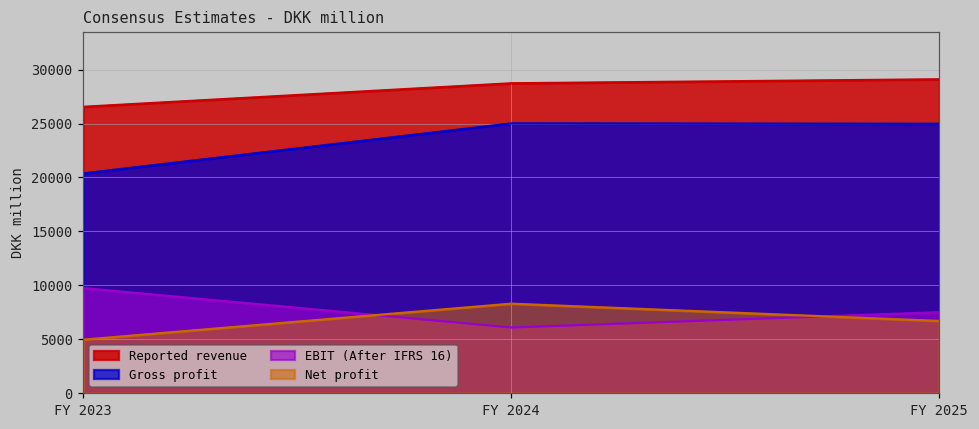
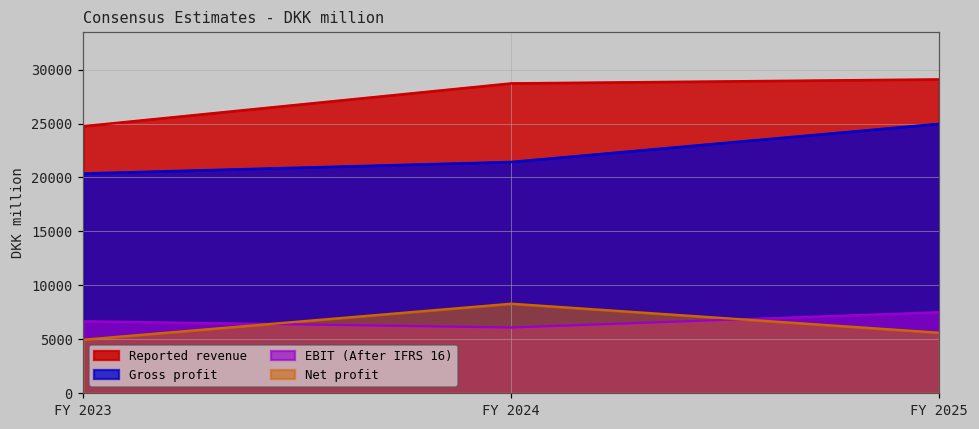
Reported revenue, FY 2023: 27000 -> 25000
EBIT (After IFRS 16), FY 2023: 10000 -> 7000
Gross profit, FY 2024: 25000 -> 21000
Net profit, FY 2025: 7000 -> 6000
